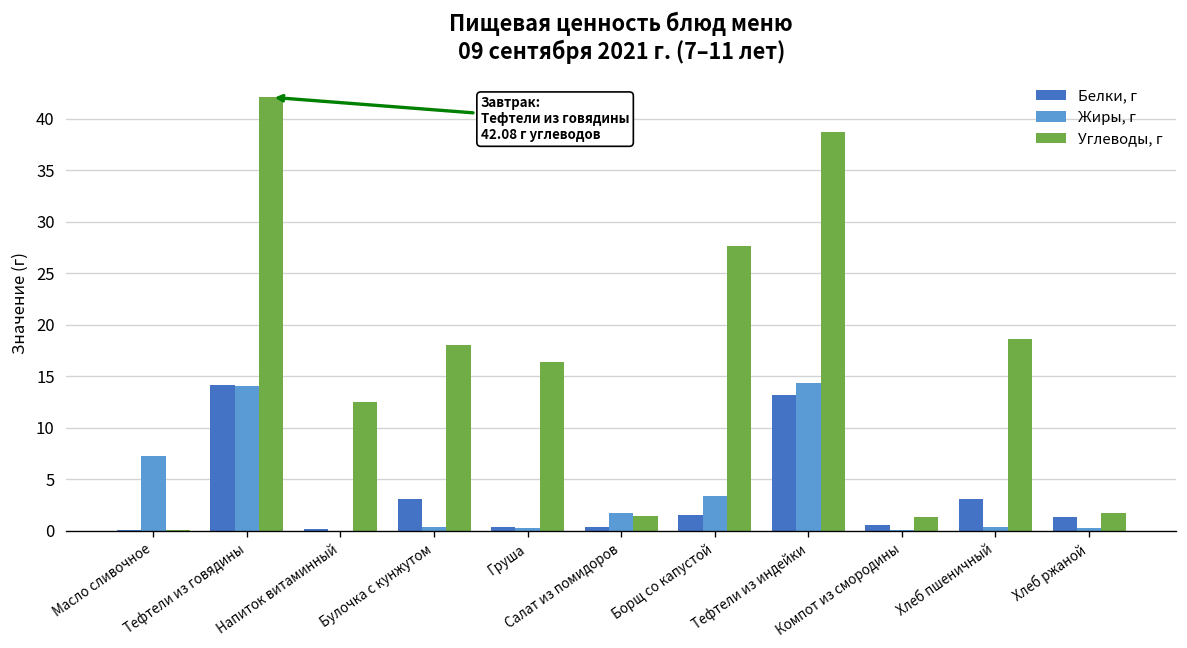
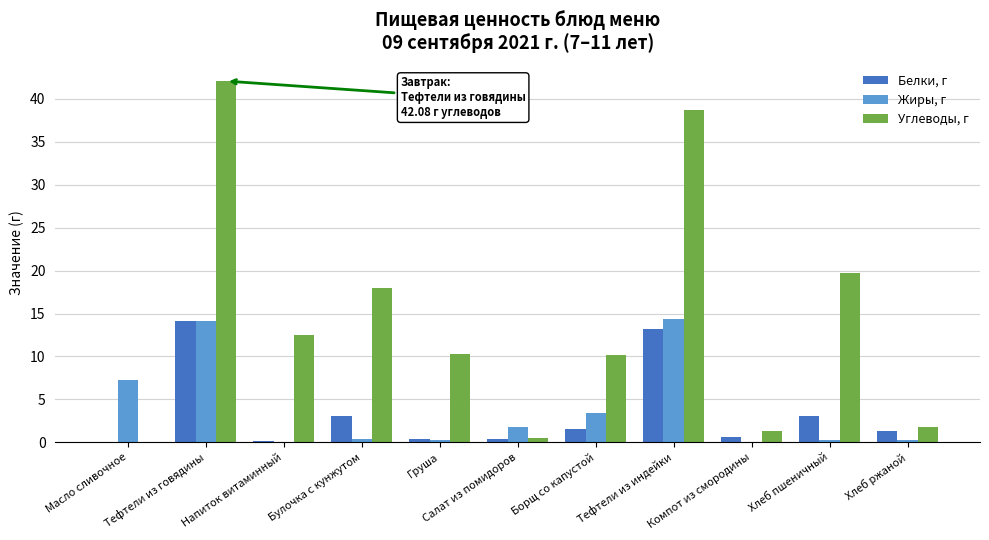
Углеводы, г, Груша: 16 -> 10
Углеводы, г, Салат из помидоров: 1.5 -> 0.5
Углеводы, г, Борщ со капустой: 28 -> 10
Углеводы, г, Хлеб пшеничный: 19 -> 20
